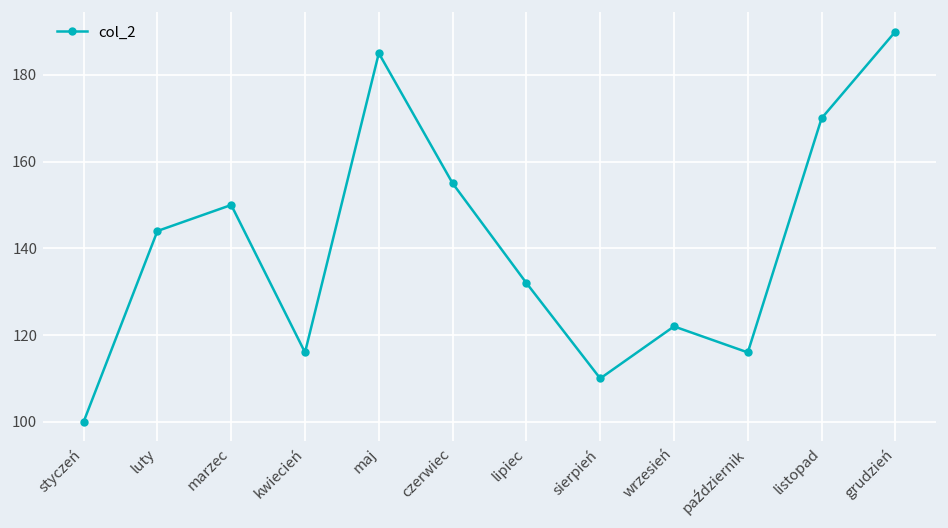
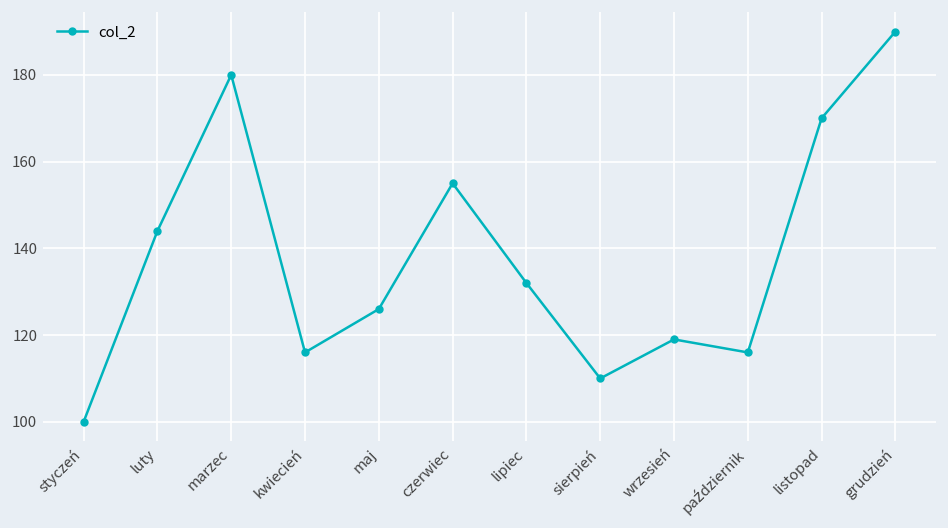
marzec: 150 -> 180
maj: 185 -> 126
wrzesień: 122 -> 119
